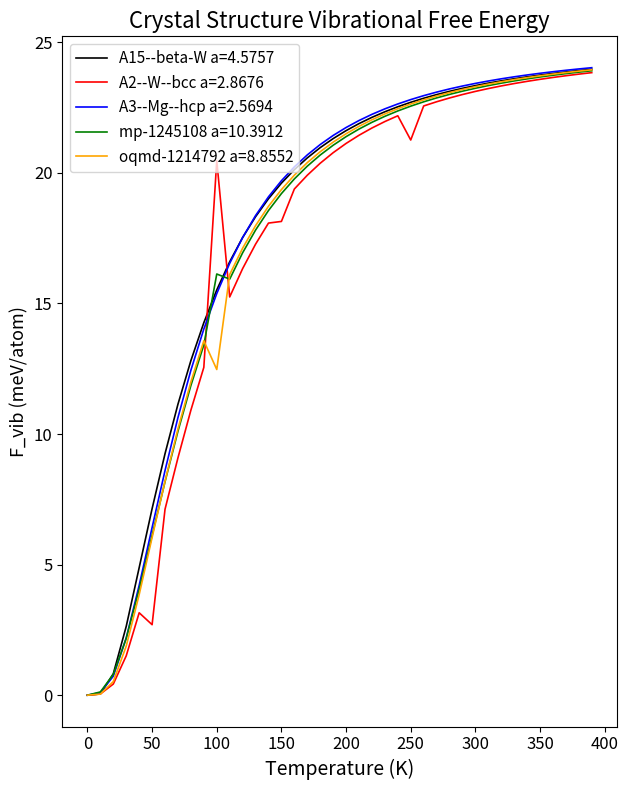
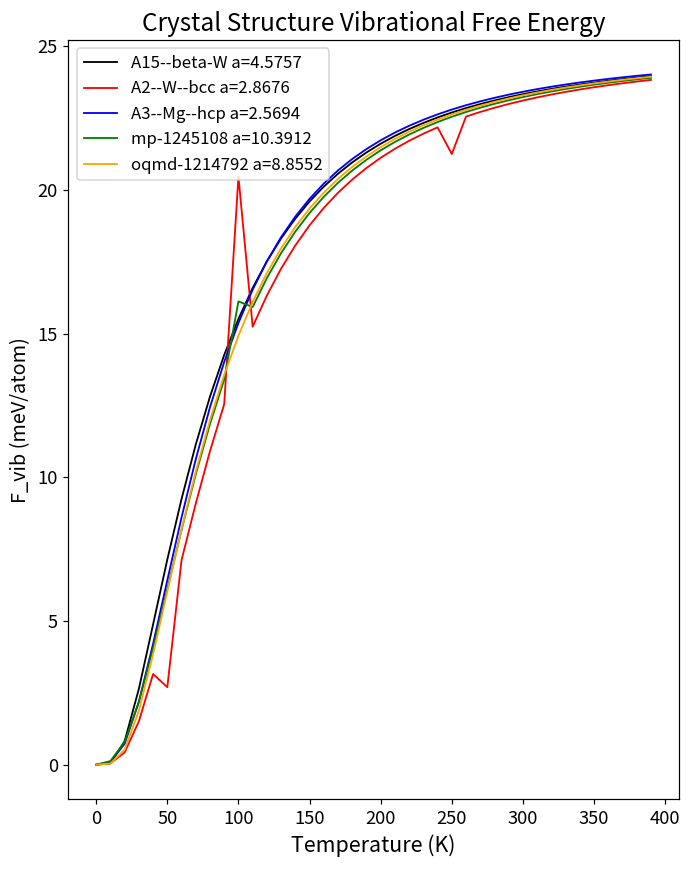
oqmd-1214792 a=8.8552, 100: 12.5 -> 14.9
A2--W--bcc a=2.8676, 150: 18.1 -> 18.8
